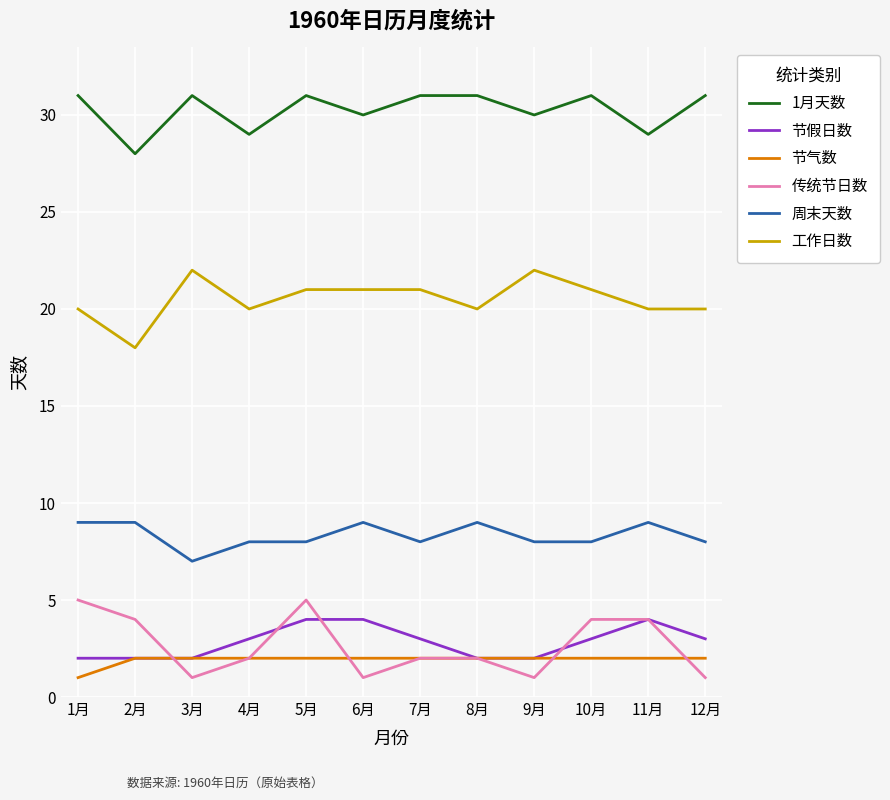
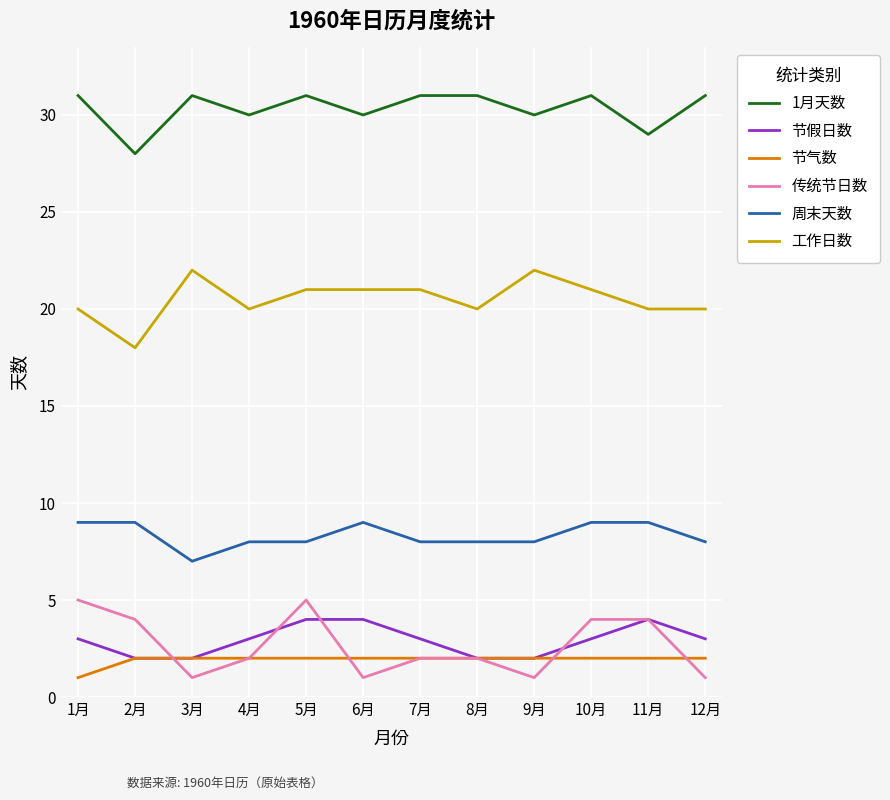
节假日数, 1月: 2 -> 3
1月天数, 4月: 29 -> 30
周末天数, 8月: 9 -> 8
周末天数, 10月: 8 -> 9
